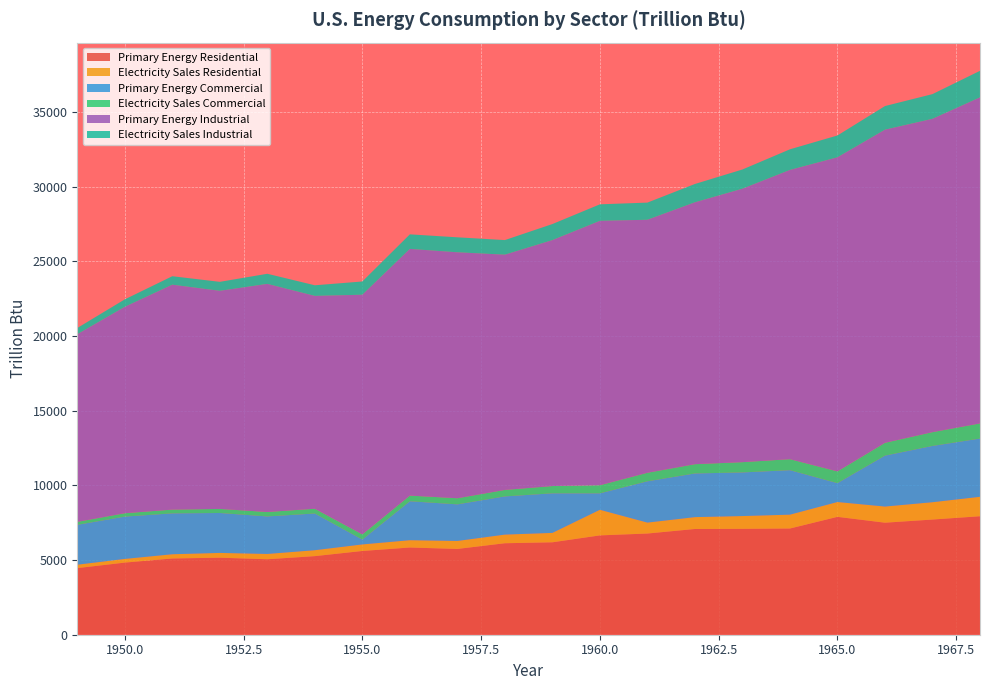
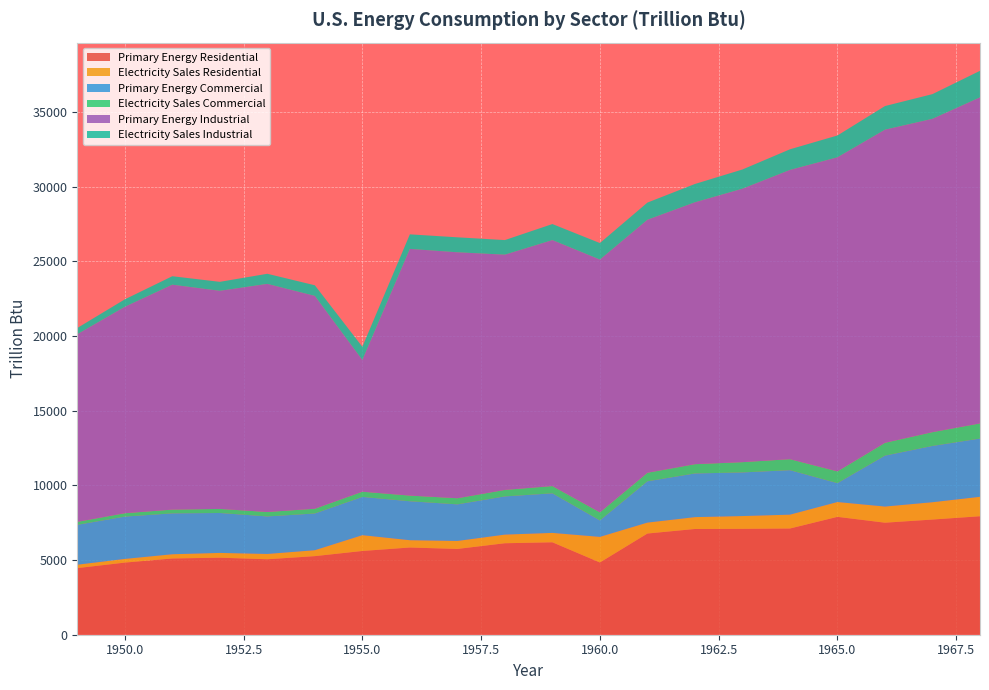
Electricity Sales Residential, 1955.0: 400 -> 1100
Primary Energy Commercial, 1955.0: 300 -> 2600
Primary Energy Industrial, 1955.0: 16000 -> 8800
Primary Energy Residential, 1960.0: 6700 -> 4800
Primary Energy Industrial, 1960.0: 17700 -> 16900
